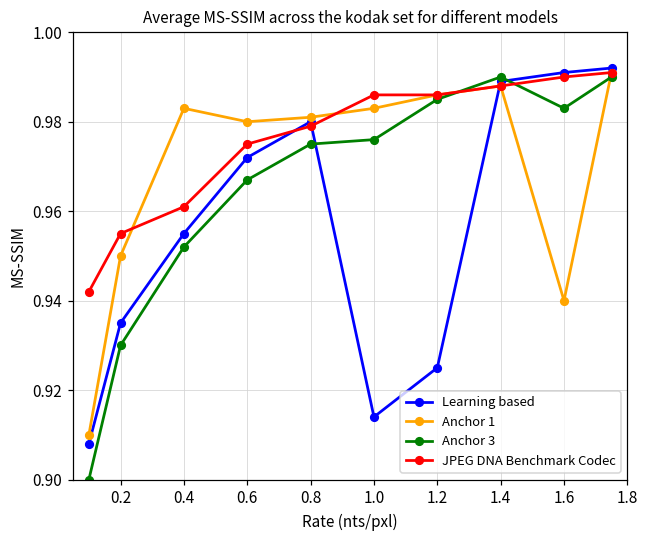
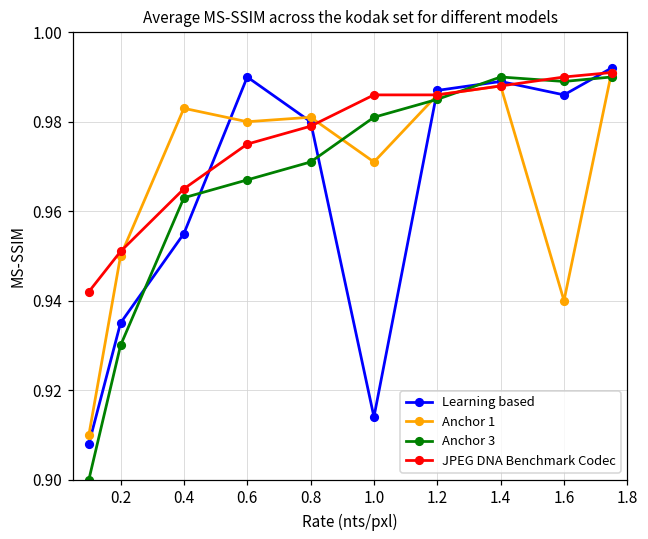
JPEG DNA Benchmark Codec, 0.2: 0.955 -> 0.951
Anchor 3, 0.4: 0.952 -> 0.963
JPEG DNA Benchmark Codec, 0.4: 0.961 -> 0.965
Learning based, 0.6: 0.972 -> 0.990
Anchor 3, 0.8: 0.975 -> 0.971
Anchor 1, 1.0: 0.983 -> 0.971
Anchor 3, 1.0: 0.976 -> 0.981
Learning based, 1.2: 0.925 -> 0.987
Learning based, 1.6: 0.991 -> 0.986
Anchor 3, 1.6: 0.983 -> 0.989
